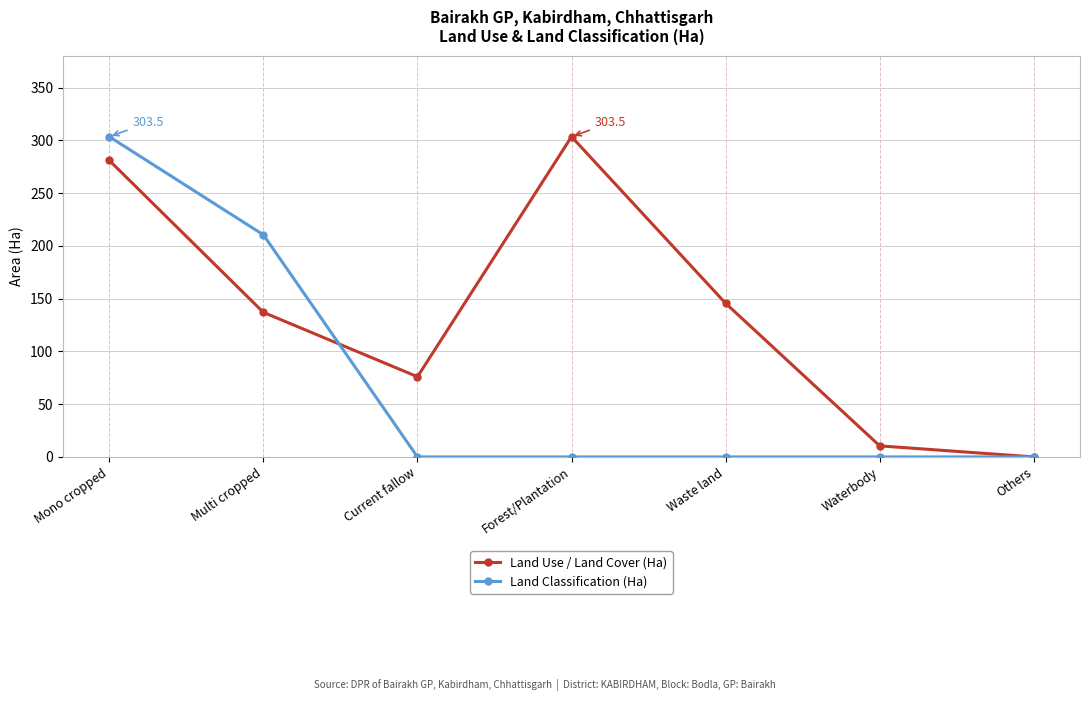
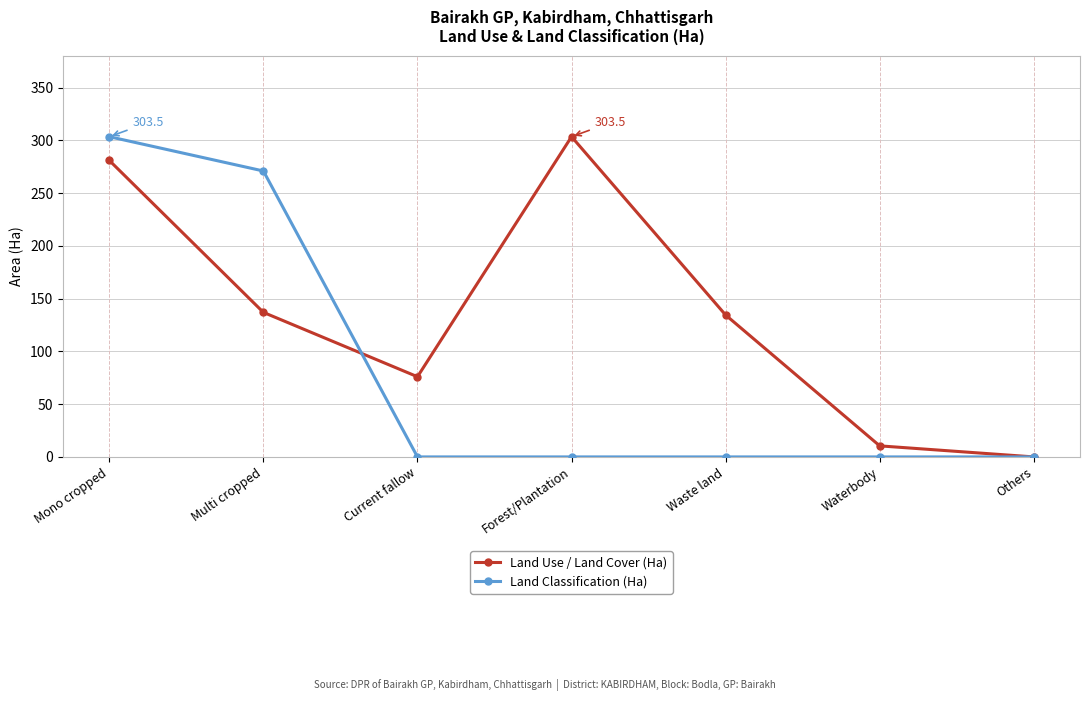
Land Classification (Ha), Multi cropped: 211 -> 271
Land Use / Land Cover (Ha), Waste land: 146 -> 135
